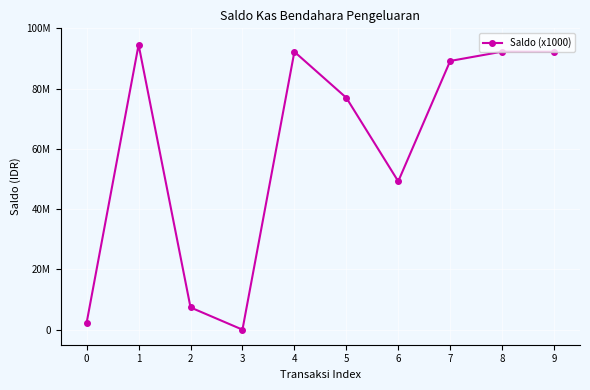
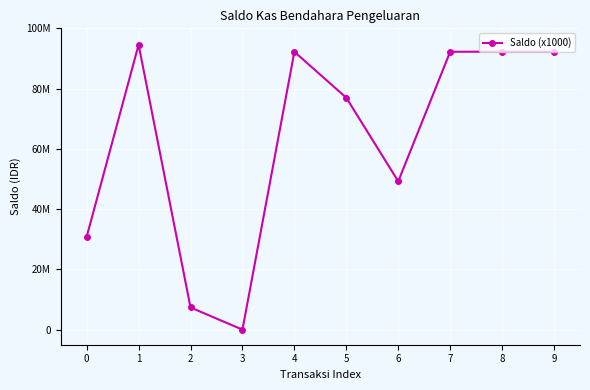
0: 2000000 -> 31000000
7: 89000000 -> 92000000
